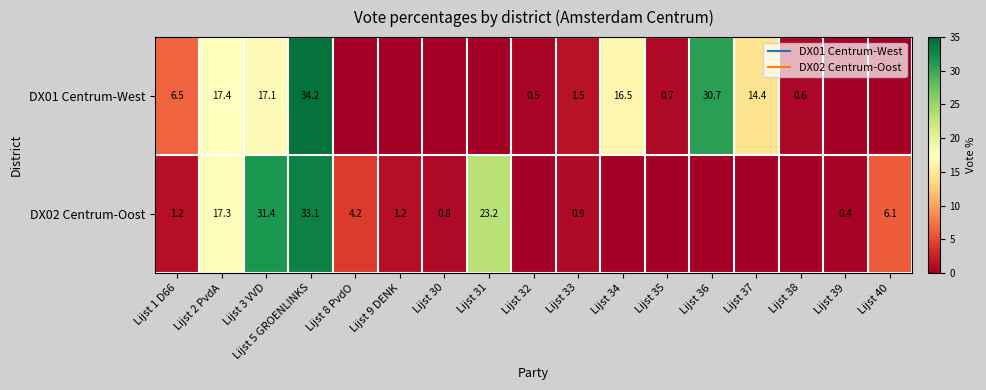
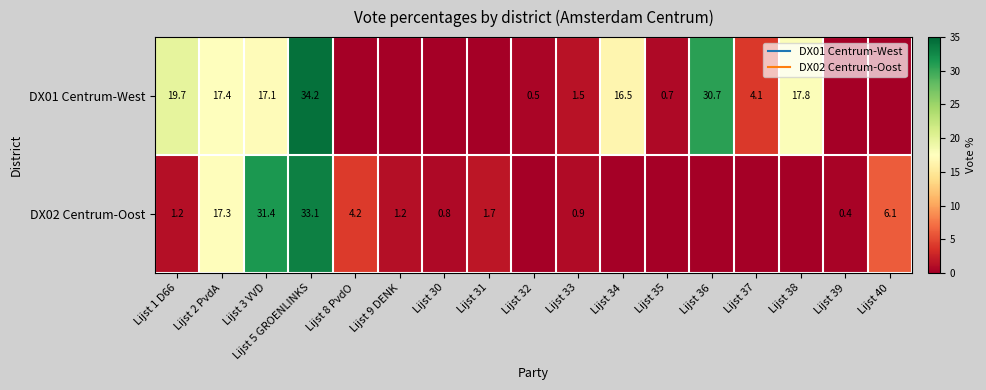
DX01 Centrum-West, Lijst 1 D66: 6.5 -> 19.7
DX01 Centrum-West, Lijst 37: 14.4 -> 4.1
DX01 Centrum-West, Lijst 38: 0.6 -> 17.8
DX02 Centrum-Oost, Lijst 31: 23.2 -> 1.7
